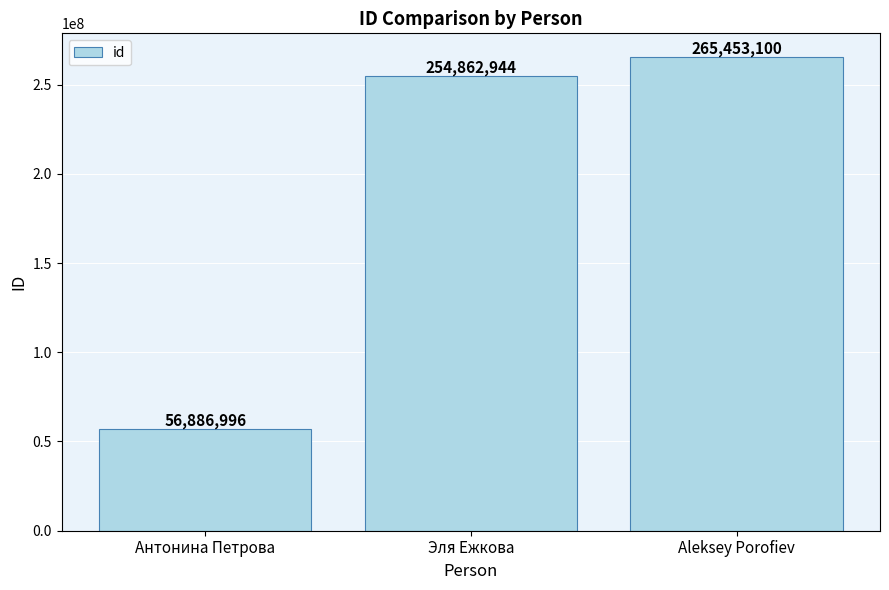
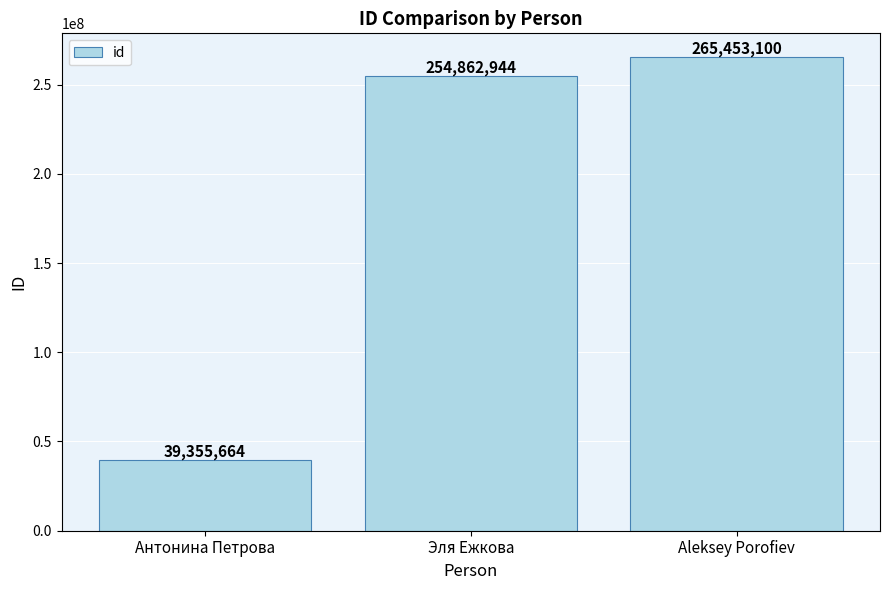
Антонина Петрова: 56,886,996 -> 39,355,664
